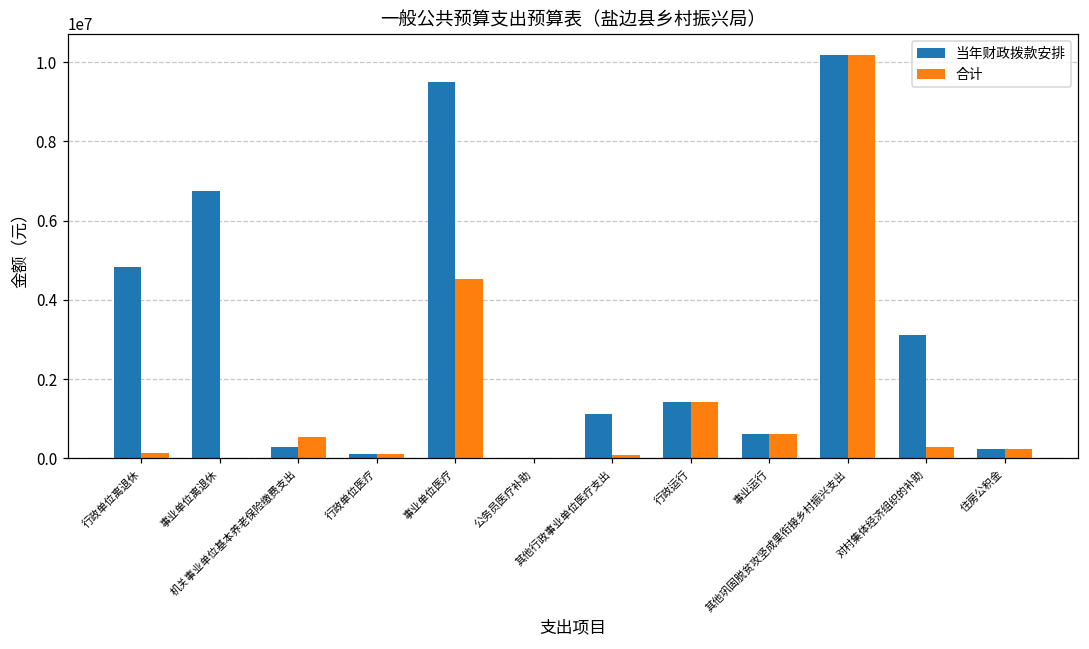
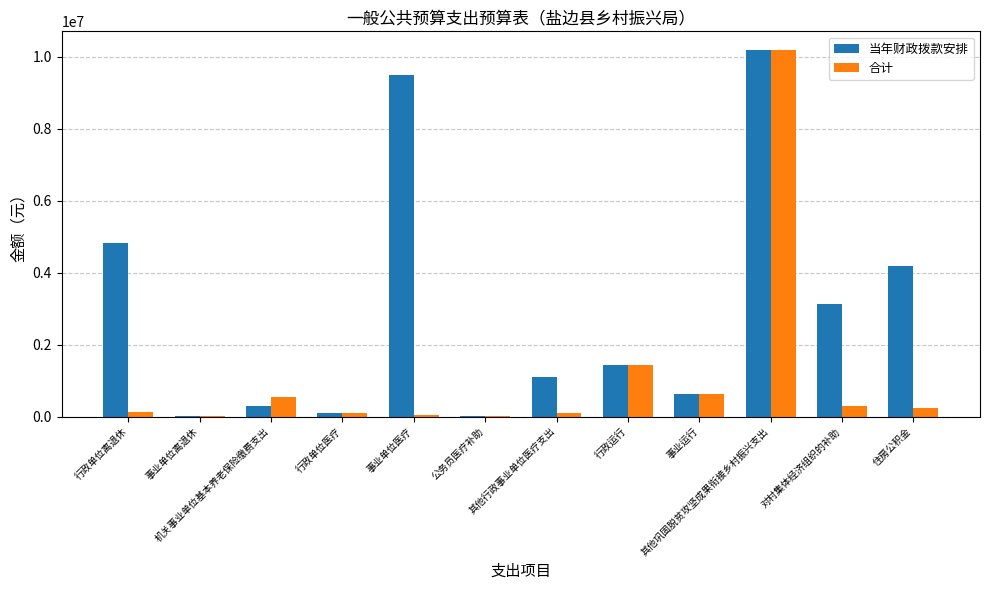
当年财政拨款安排, 事业单位离退休: 6800000 -> 0
合计, 事业单位医疗: 4500000 -> 0
当年财政拨款安排, 住房公积金: 200000 -> 4200000
